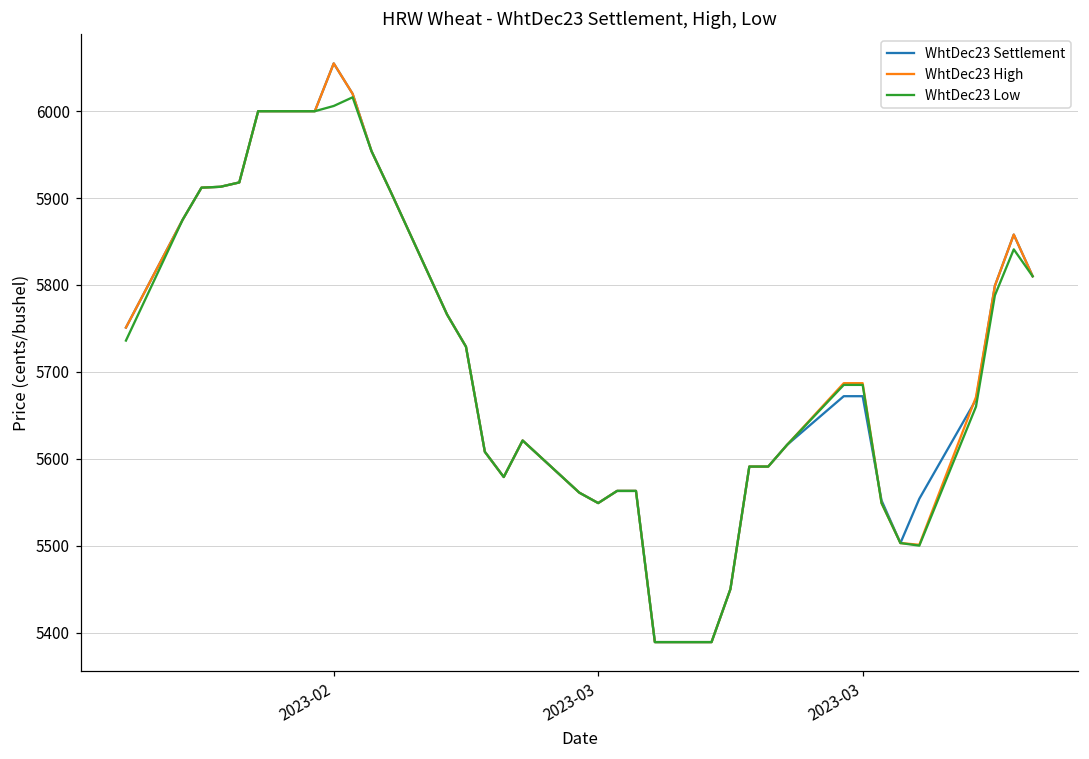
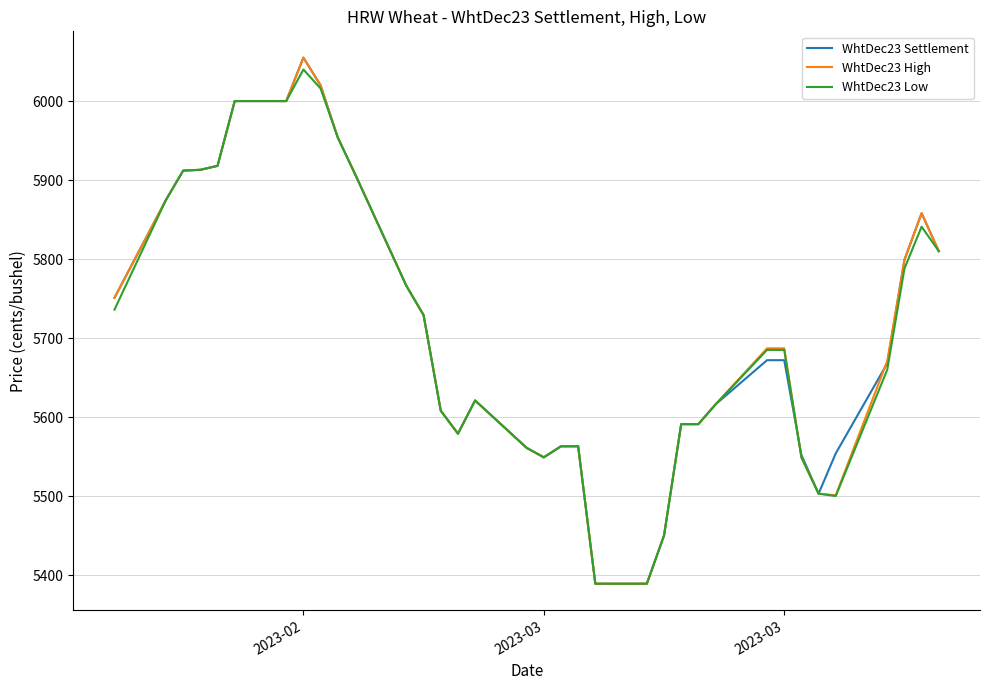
WhtDec23 Low, 2023-02: 6010 -> 6040
